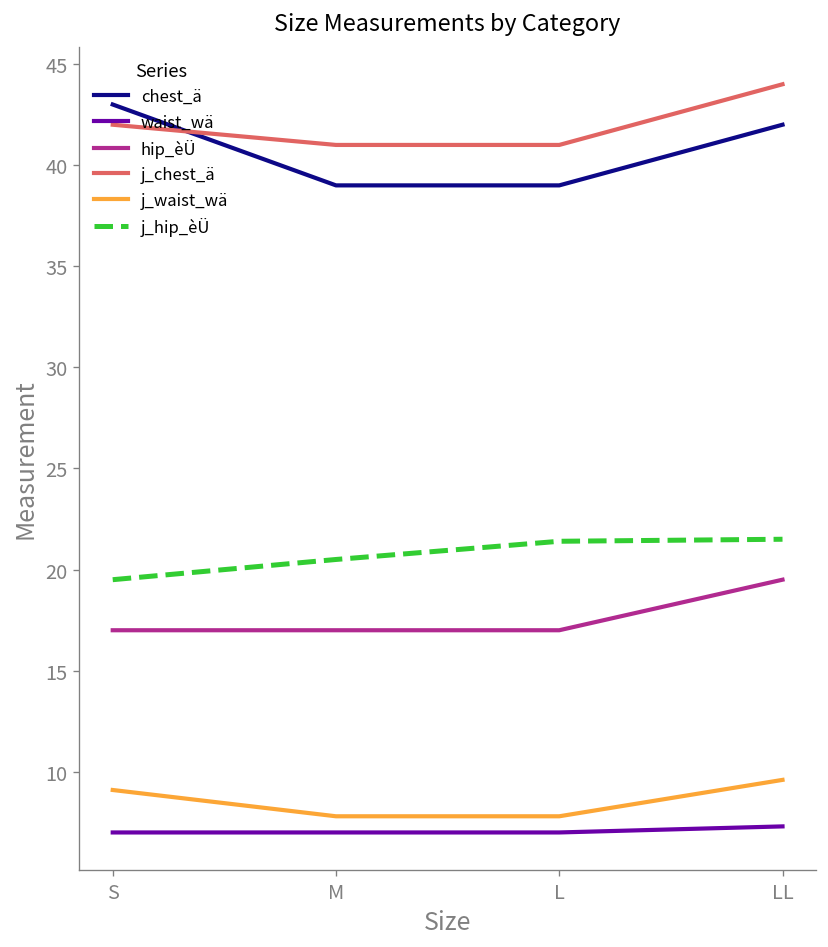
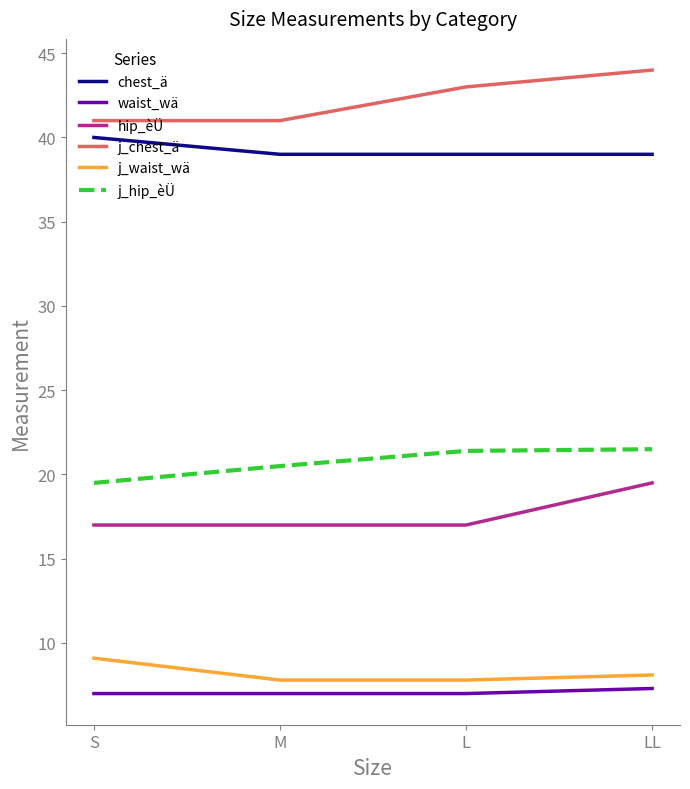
chest_ä, S: 43 -> 40
j_chest_ä, S: 42 -> 41
j_chest_ä, L: 41 -> 43
chest_ä, LL: 42 -> 39
j_waist_wä, LL: 9.6 -> 8.1
